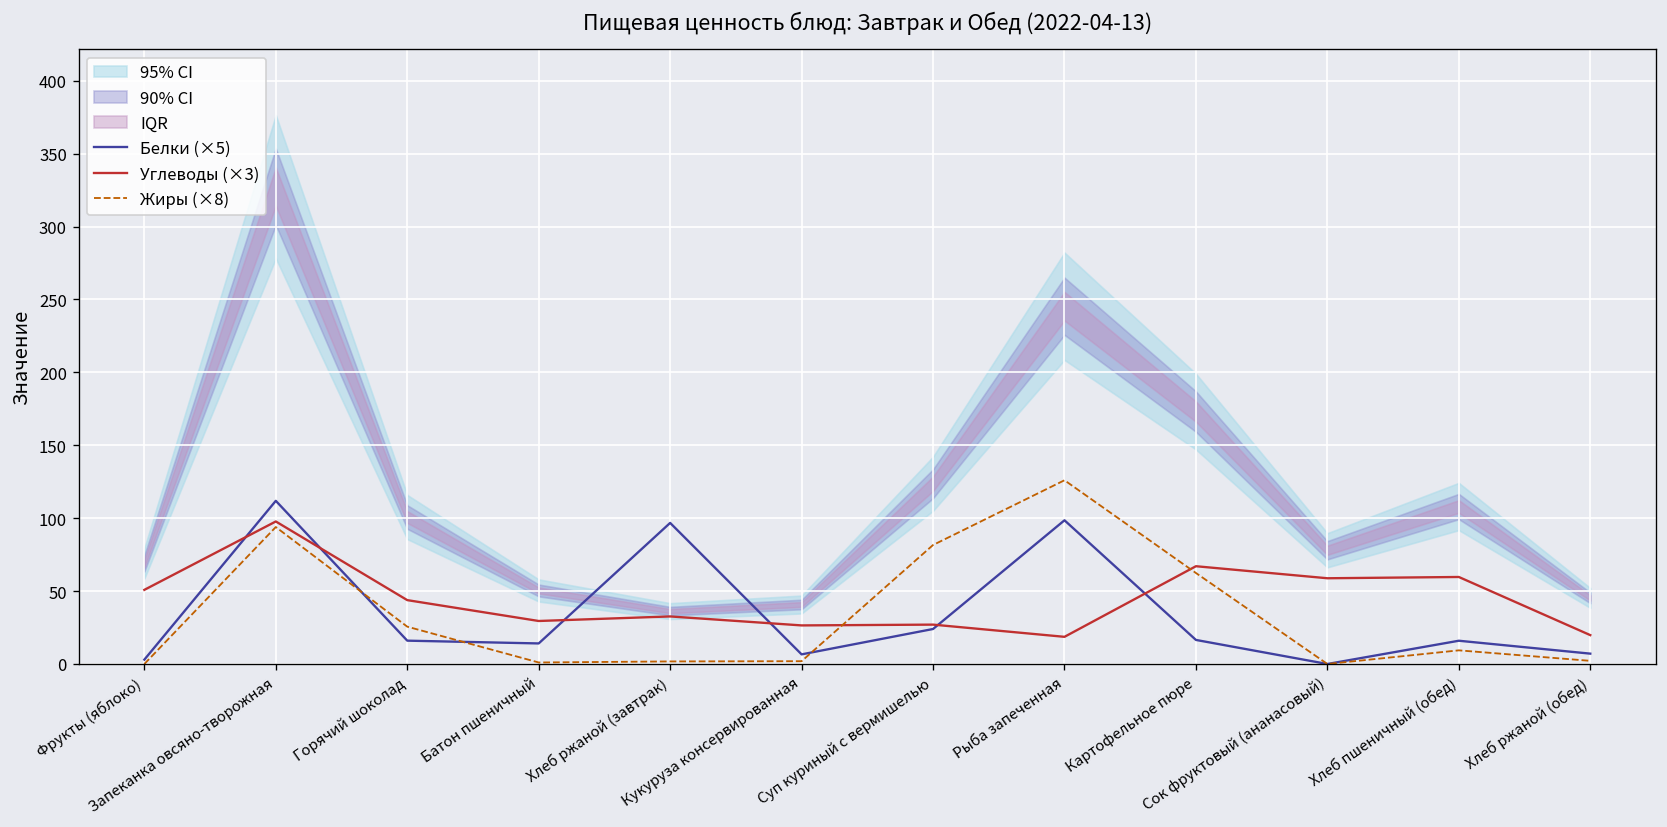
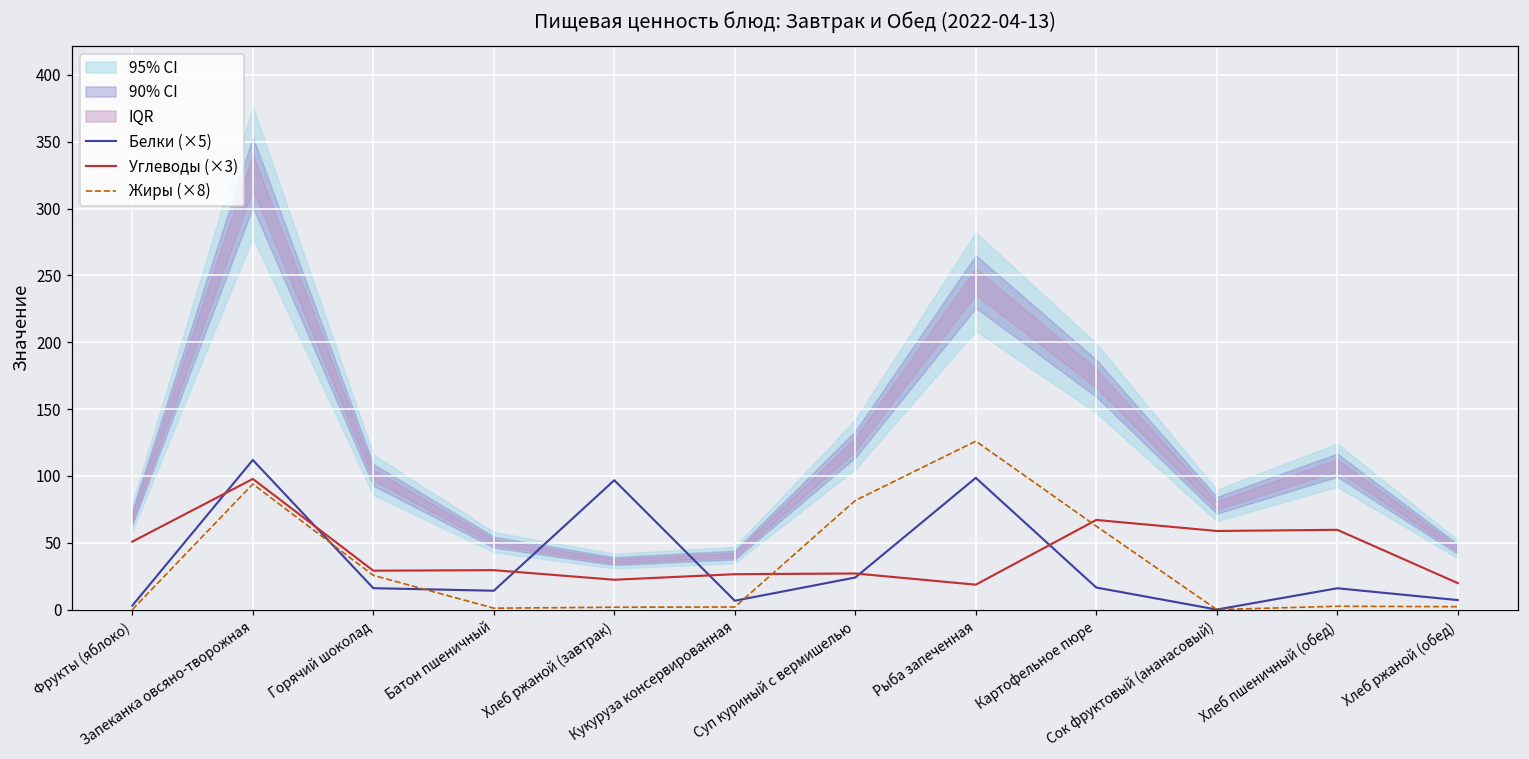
Углеводы (×3), Горячий шоколад: 44 -> 29
Углеводы (×3), Хлеб ржаной (завтрак): 33 -> 22
Жиры (×8), Хлеб пшеничный (обед): 9 -> 2
